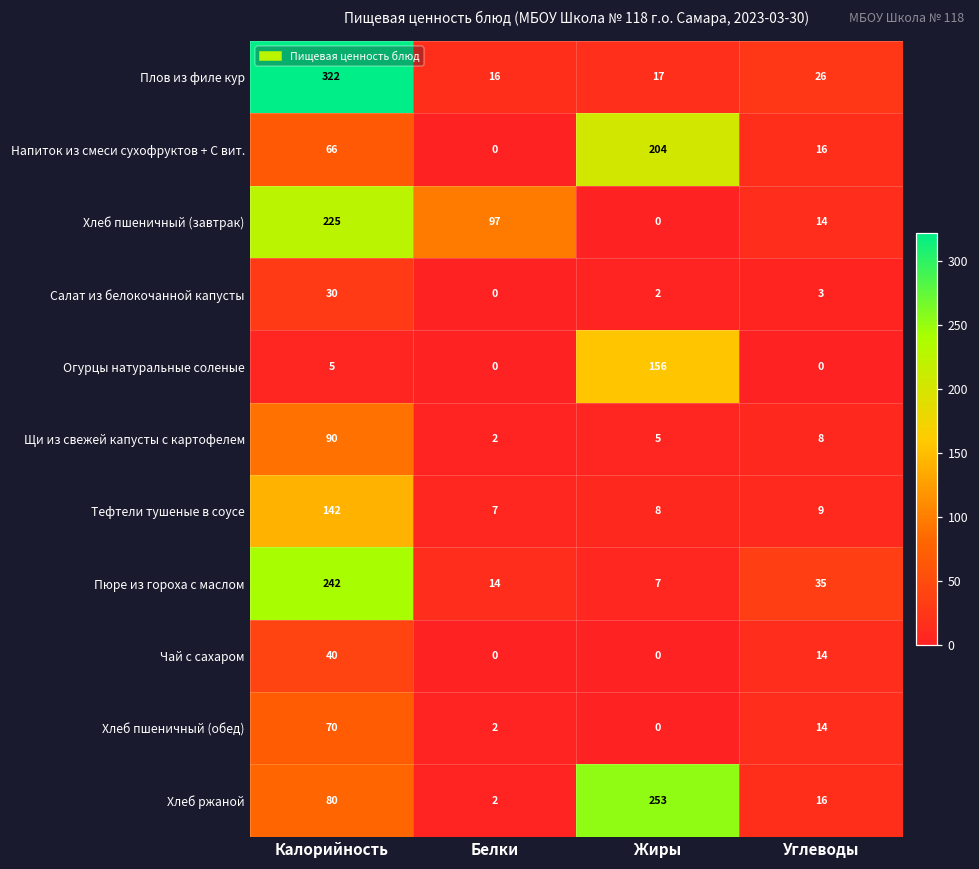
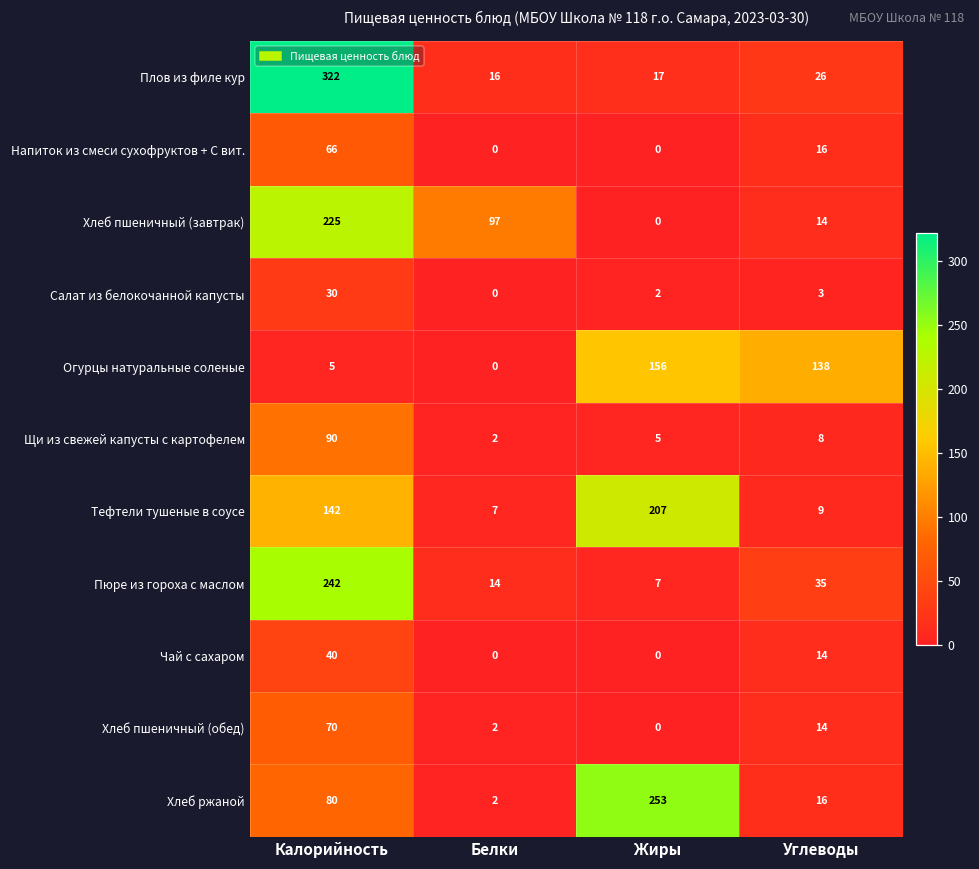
Напиток из смеси сухофруктов + С вит., Жиры: 204 -> 0
Огурцы натуральные соленые, Углеводы: 0 -> 138
Тефтели тушеные в соусе, Жиры: 8 -> 207
